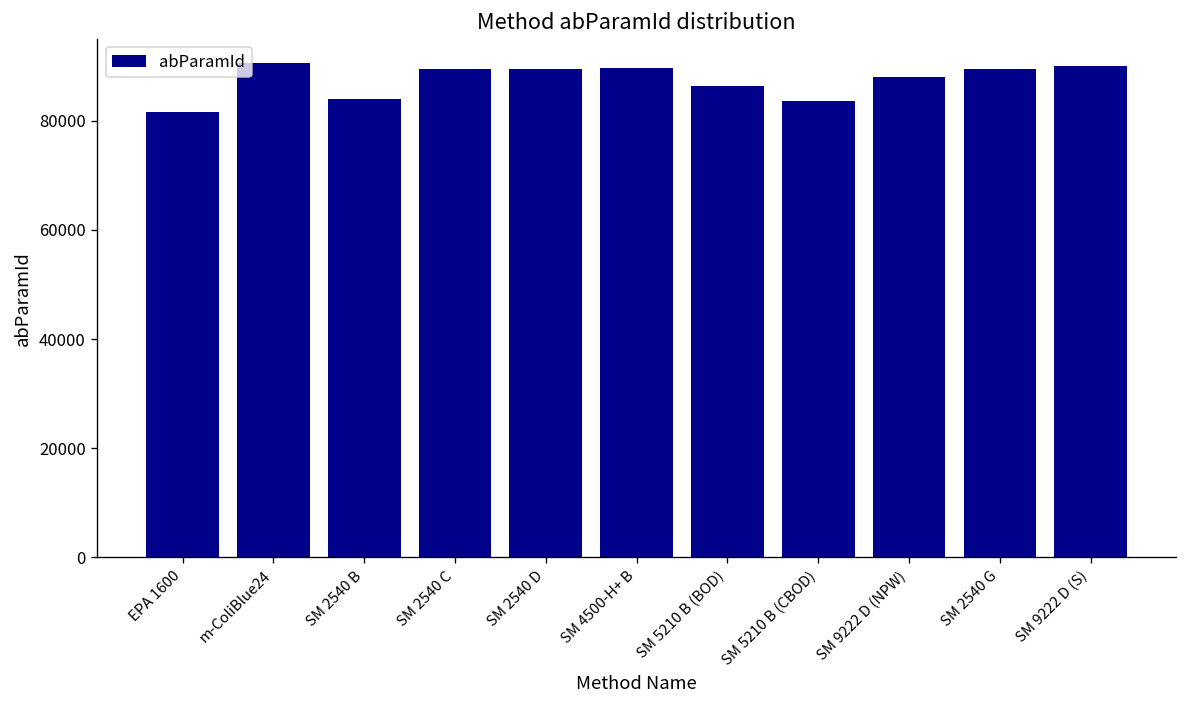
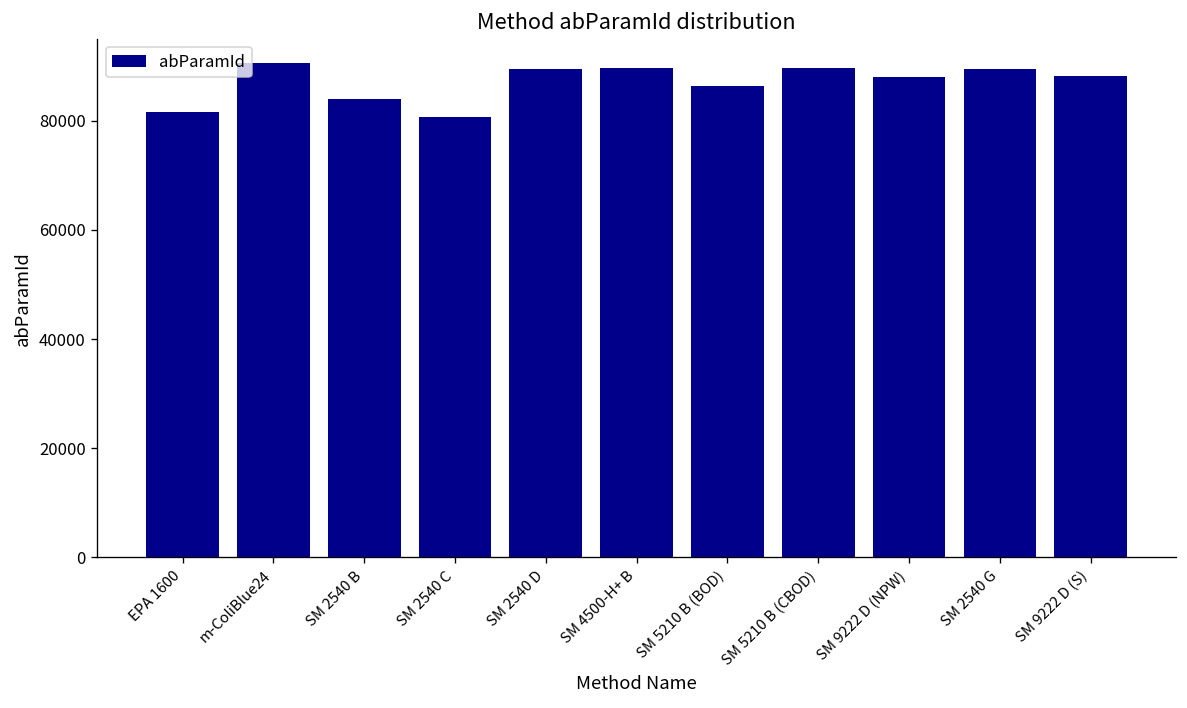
SM 2540 C: 89000 -> 81000
SM 5210 B (CBOD): 84000 -> 90000
SM 9222 D (S): 90000 -> 88000
